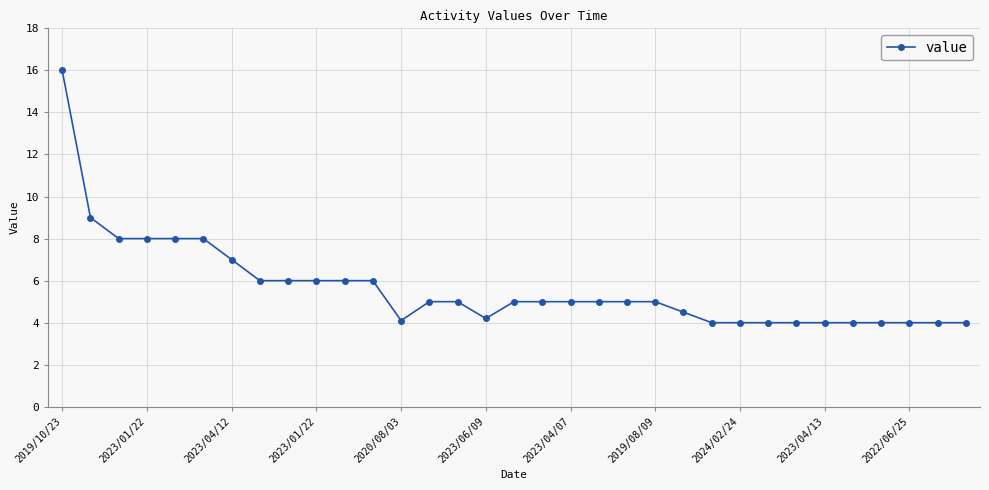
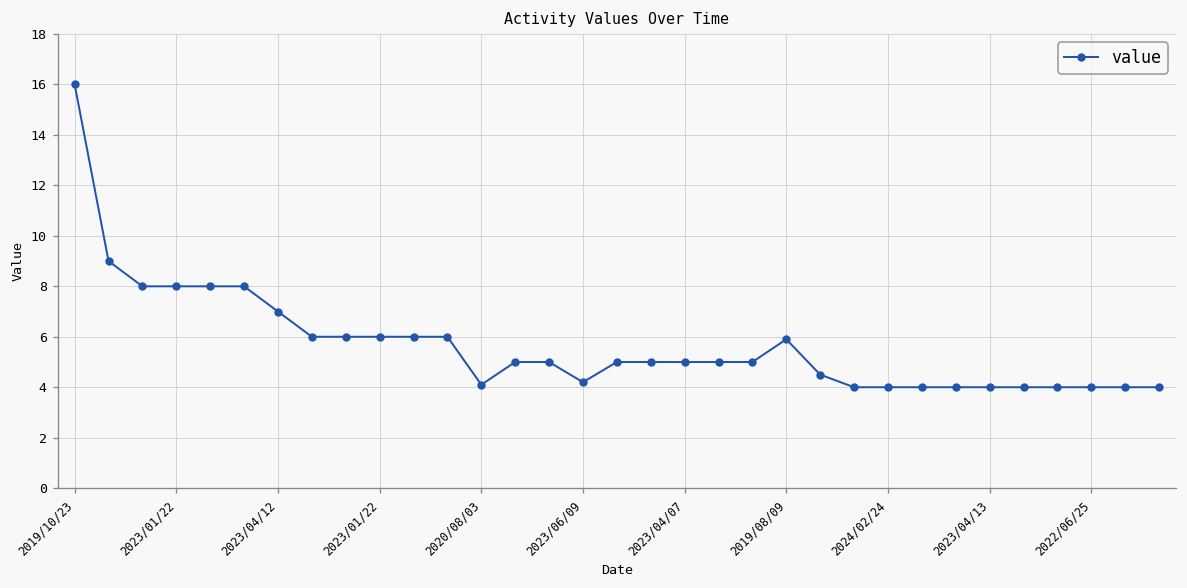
2019/08/09: 5.0 -> 5.9
